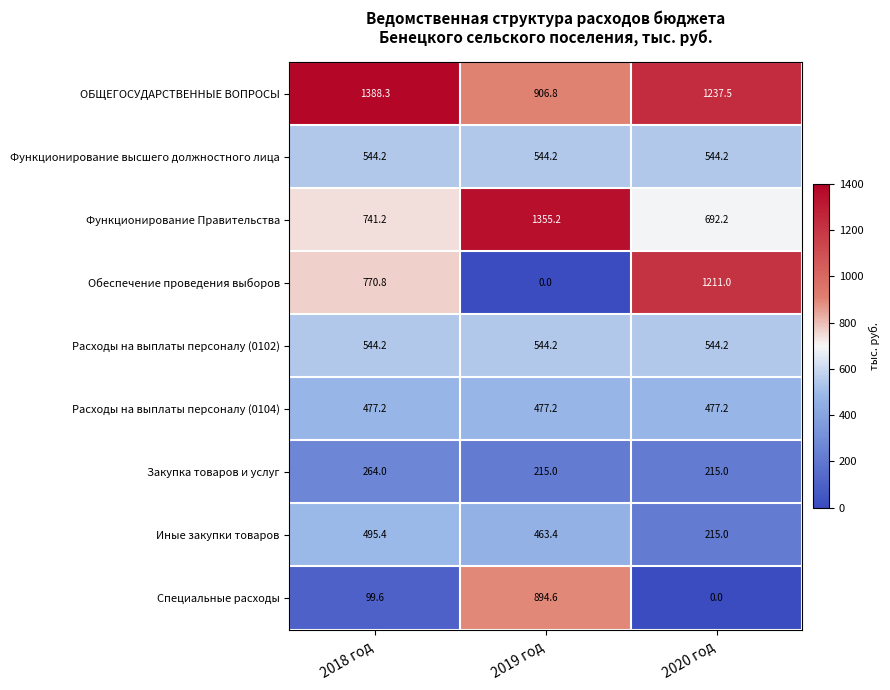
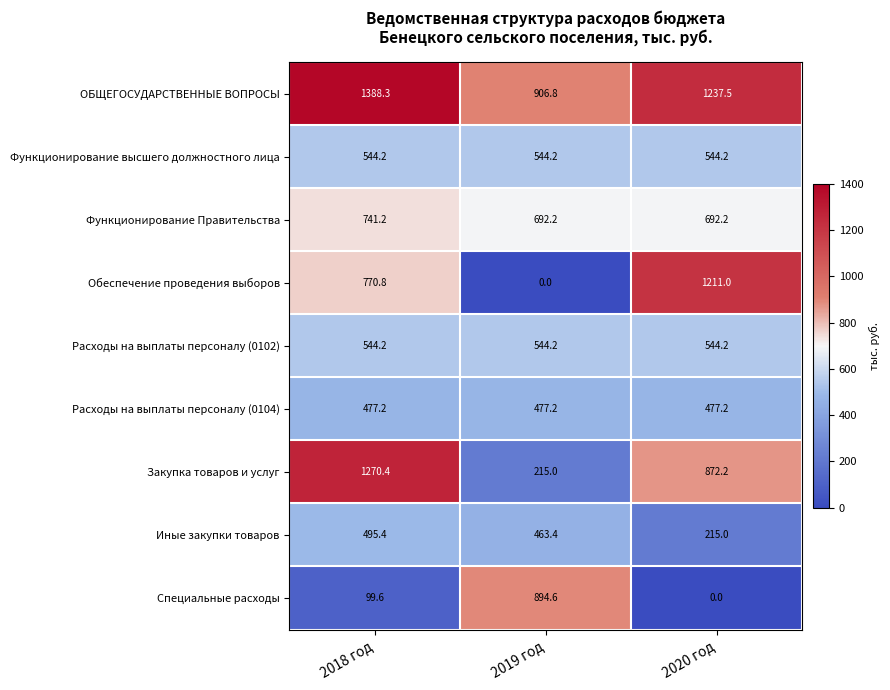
Функционирование Правительства, 2019 год: 1355.2 -> 692.2
Закупка товаров и услуг, 2018 год: 264.0 -> 1270.4
Закупка товаров и услуг, 2020 год: 215.0 -> 872.2
